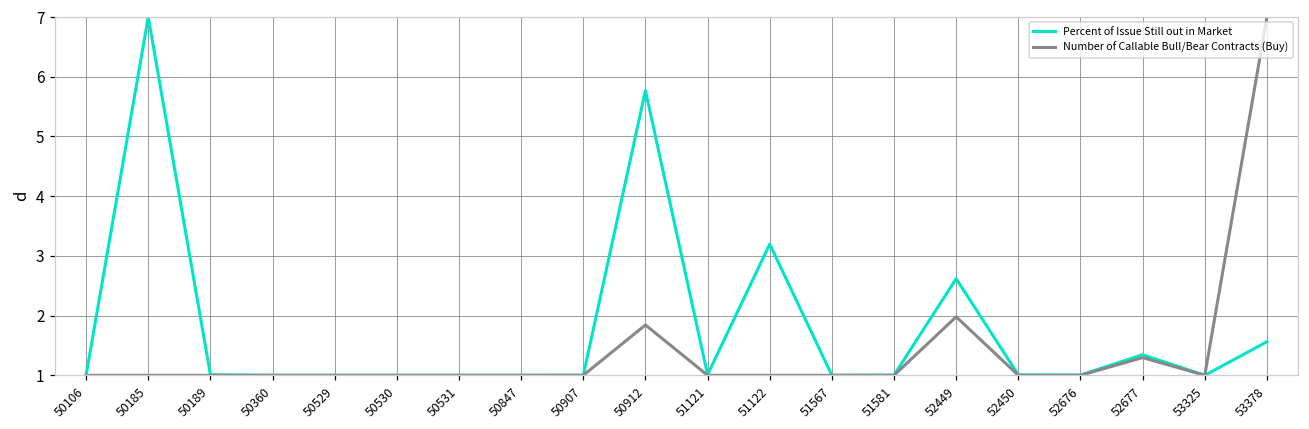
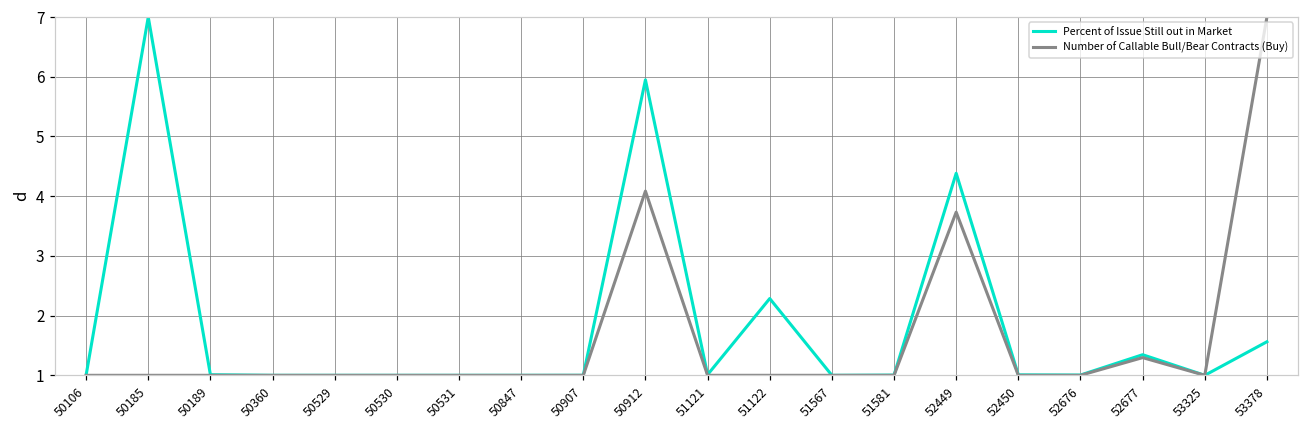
Percent of Issue Still out in Market, 50912: 5.8 -> 5.9
Number of Callable Bull/Bear Contracts (Buy), 50912: 1.8 -> 4.1
Percent of Issue Still out in Market, 51122: 3.2 -> 2.3
Percent of Issue Still out in Market, 52449: 2.6 -> 4.4
Number of Callable Bull/Bear Contracts (Buy), 52449: 2.0 -> 3.7
